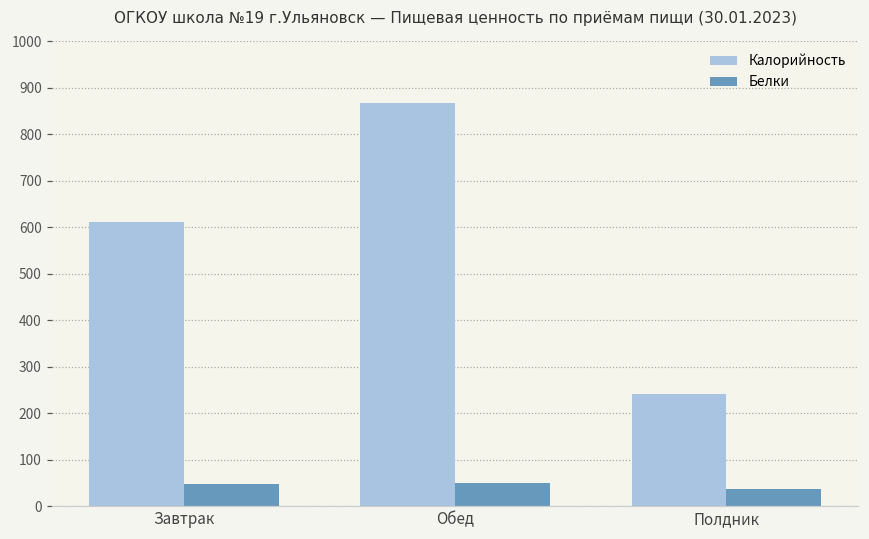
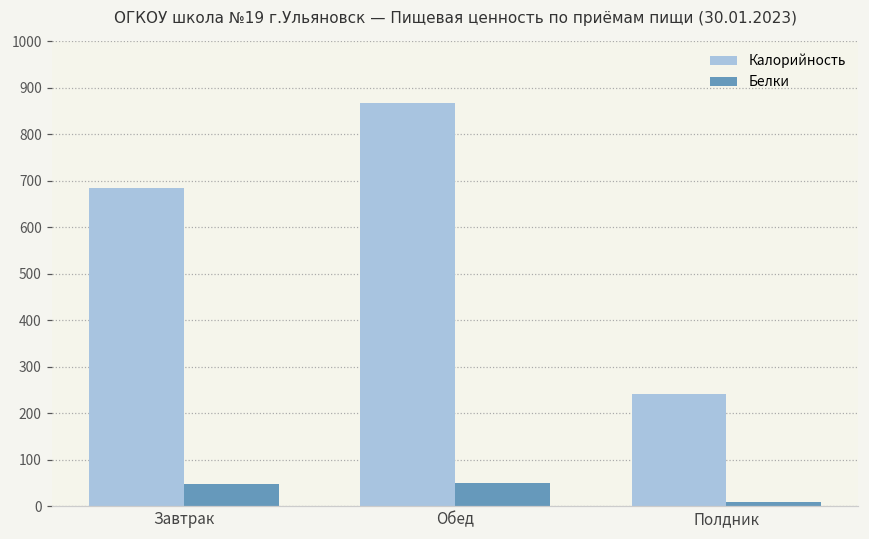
Калорийность, Завтрак: 610 -> 680
Белки, Полдник: 40 -> 10
